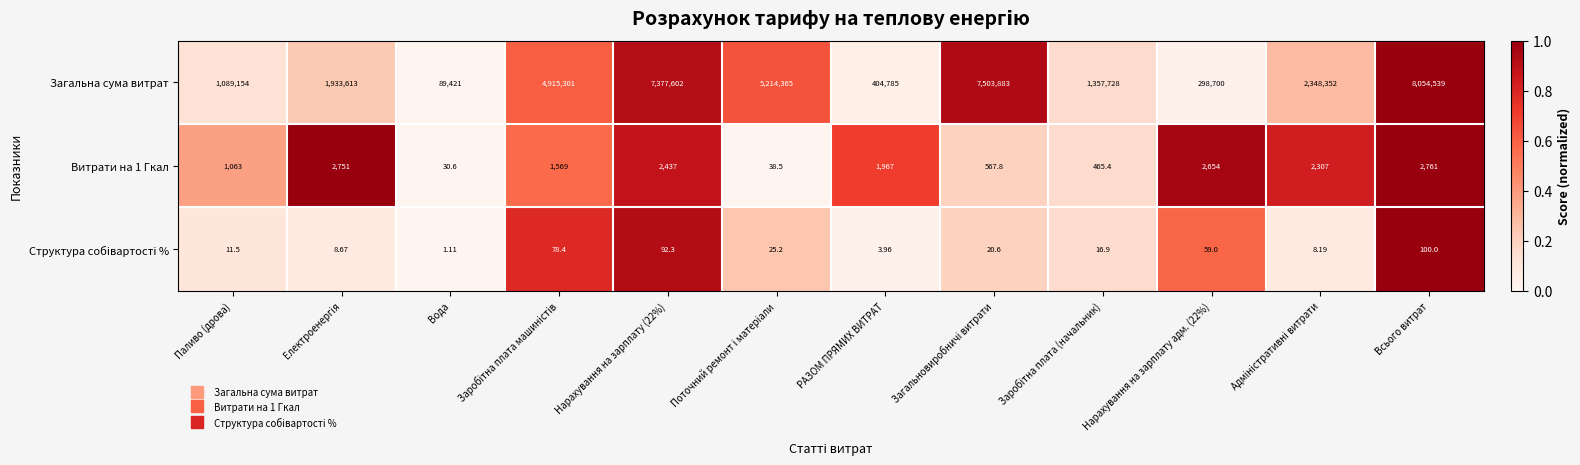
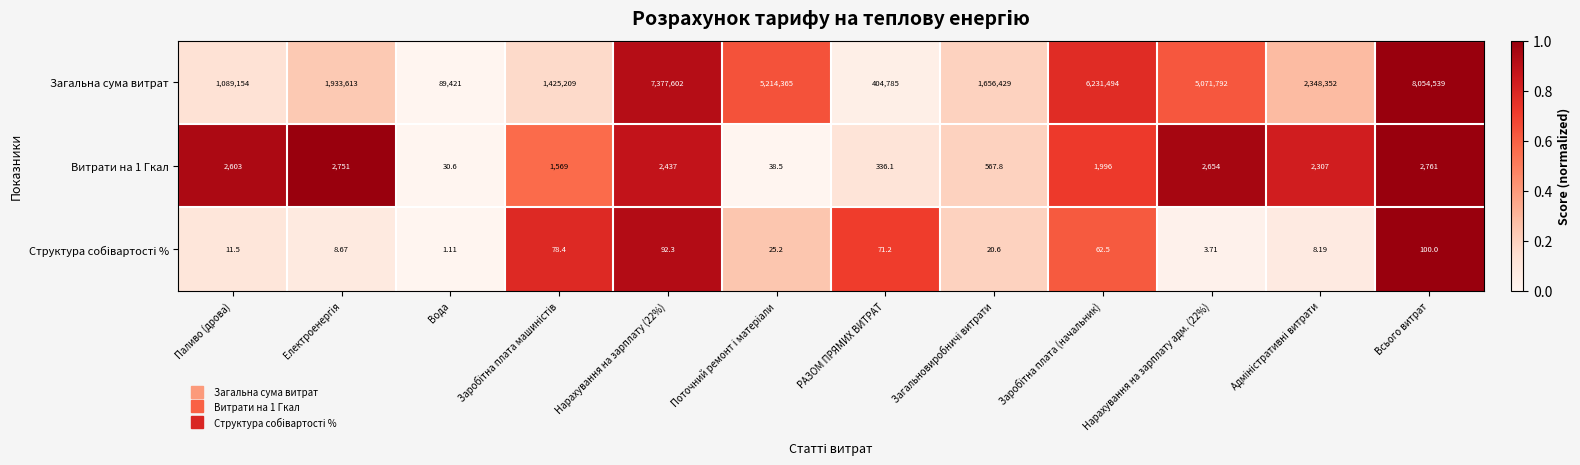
Загальна сума витрат, Заробітна плата машиністів: 4,915,301 -> 1,425,209
Загальна сума витрат, Загальновиробничі витрати: 7,503,883 -> 1,656,429
Загальна сума витрат, Заробітна плата (начальник): 1,357,728 -> 6,231,494
Загальна сума витрат, Нарахування на зарплату адм. (22%): 298,700 -> 5,071,792
Витрати на 1 Гкал, Паливо (дрова): 1,063 -> 2,603
Витрати на 1 Гкал, РАЗОМ ПРЯМИХ ВИТРАТ: 1,967 -> 336.1
Витрати на 1 Гкал, Заробітна плата (начальник): 465.4 -> 1,996
Структура собівартості %, РАЗОМ ПРЯМИХ ВИТРАТ: 3.96 -> 71.2
Структура собівартості %, Заробітна плата (начальник): 16.9 -> 62.5
Структура собівартості %, Нарахування на зарплату адм. (22%): 59.0 -> 3.71
